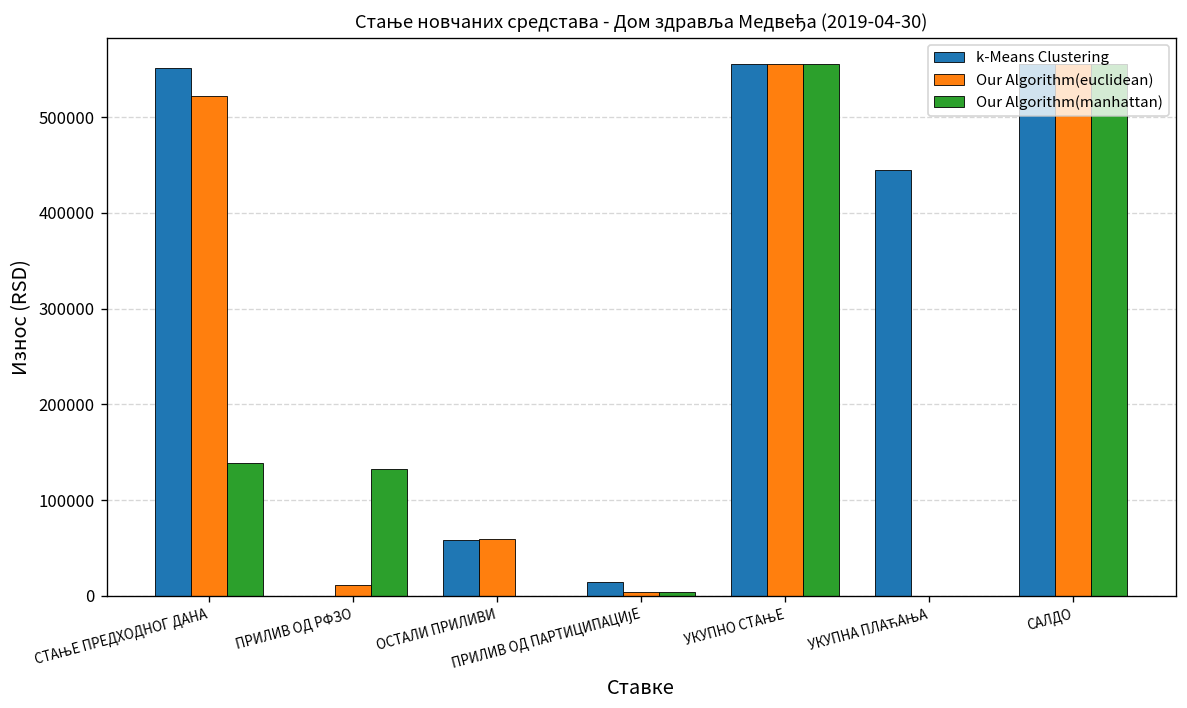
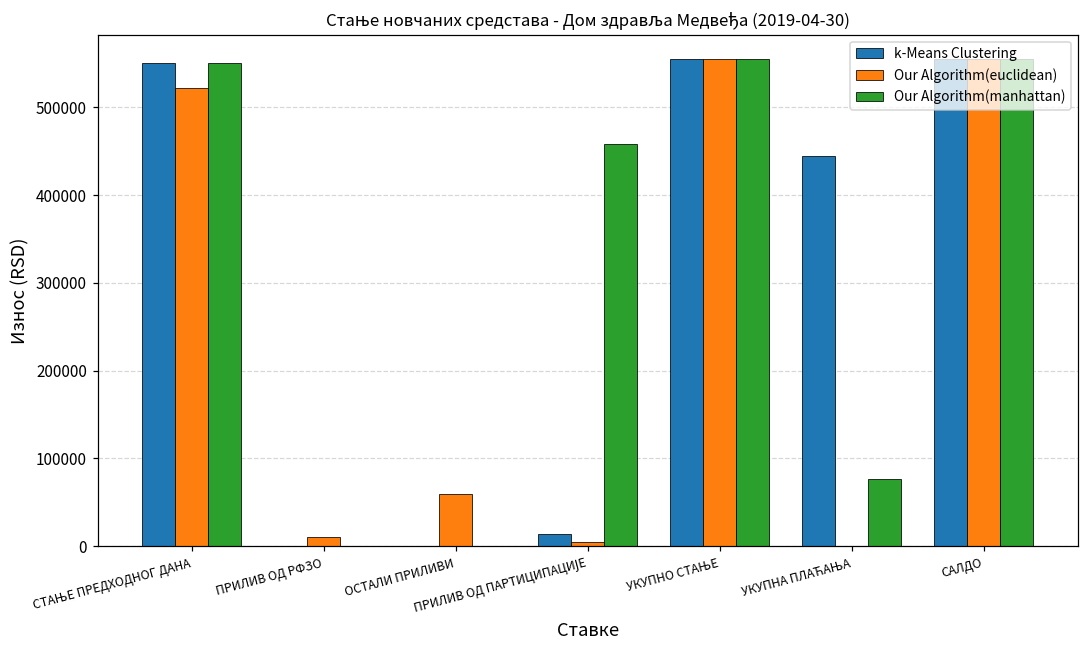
Our Algorithm(manhattan), СТАЊЕ ПРЕДХОДНОГ ДАНА: 140000 -> 550000
Our Algorithm(manhattan), ПРИЛИВ ОД РФЗО: 130000 -> 0
k-Means Clustering, ОСТАЛИ ПРИЛИВИ: 60000 -> 0
Our Algorithm(manhattan), ПРИЛИВ ОД ПАРТИЦИПАЦИЈЕ: 0 -> 460000
Our Algorithm(manhattan), УКУПНА ПЛАЋАЊА: 0 -> 80000
